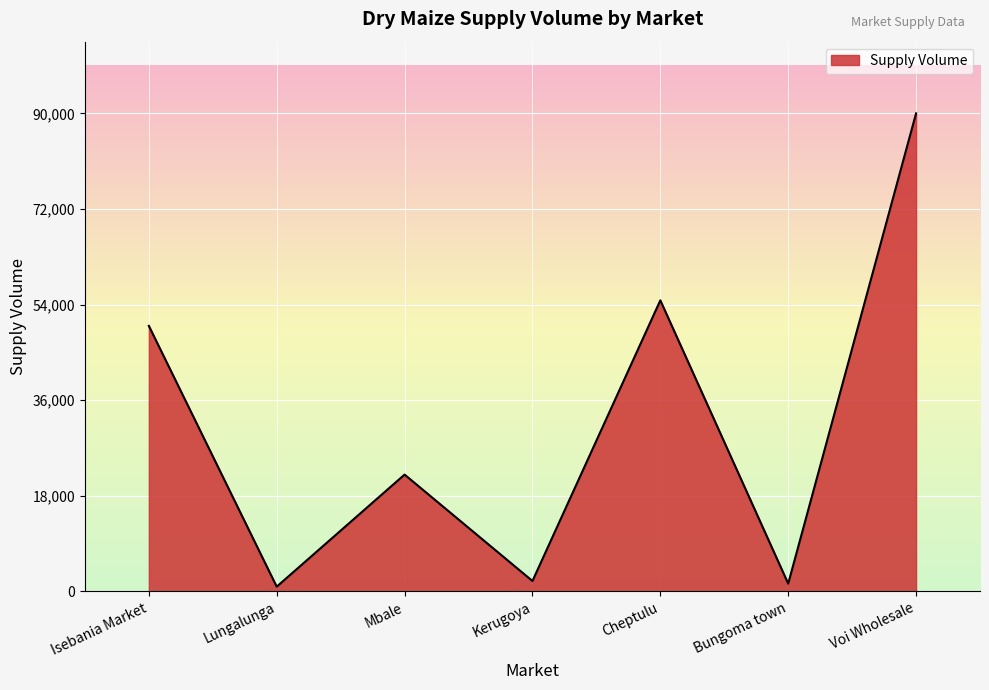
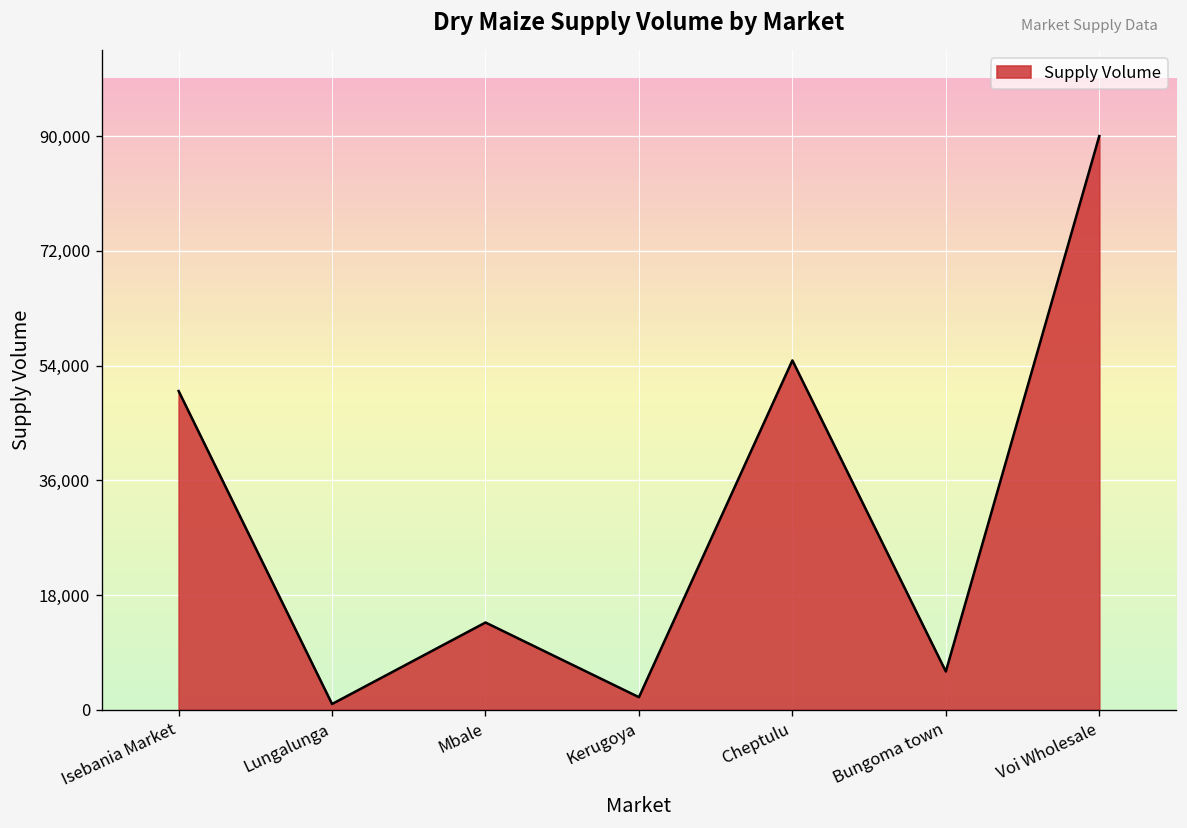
Mbale: 22,000 -> 14,000
Bungoma town: 1,000 -> 6,000
